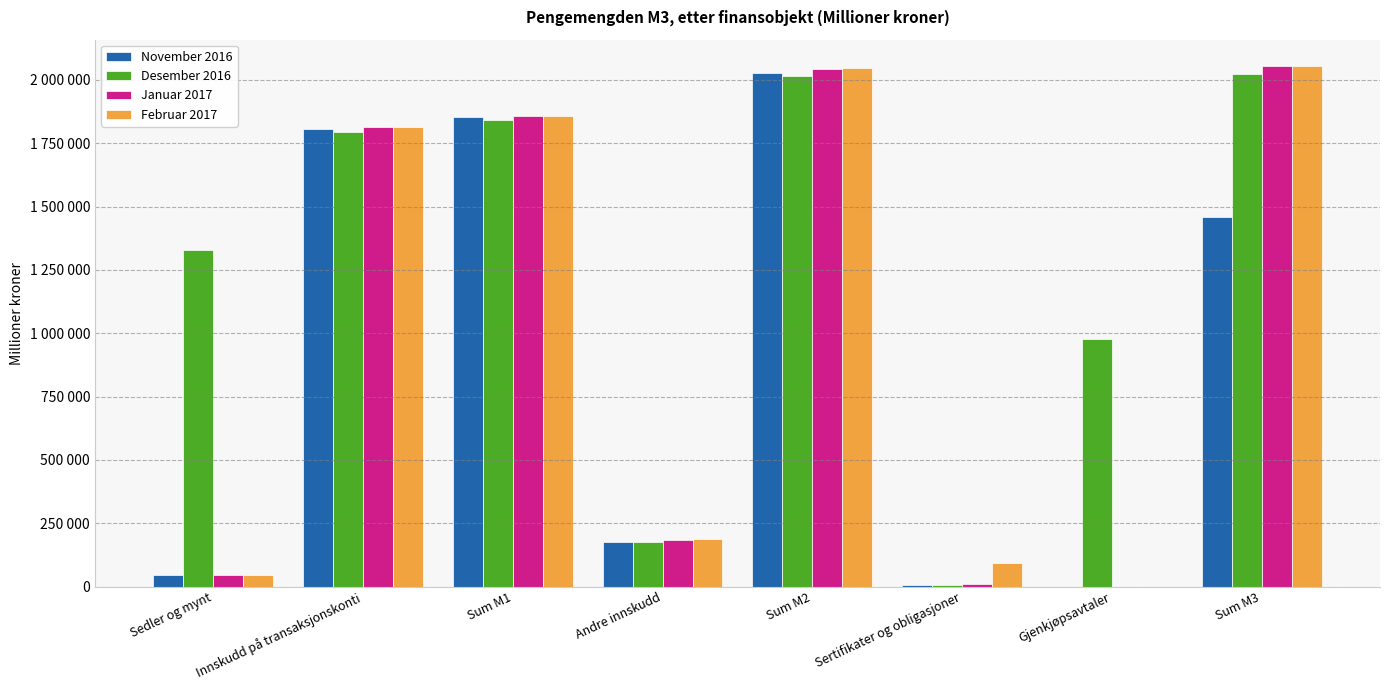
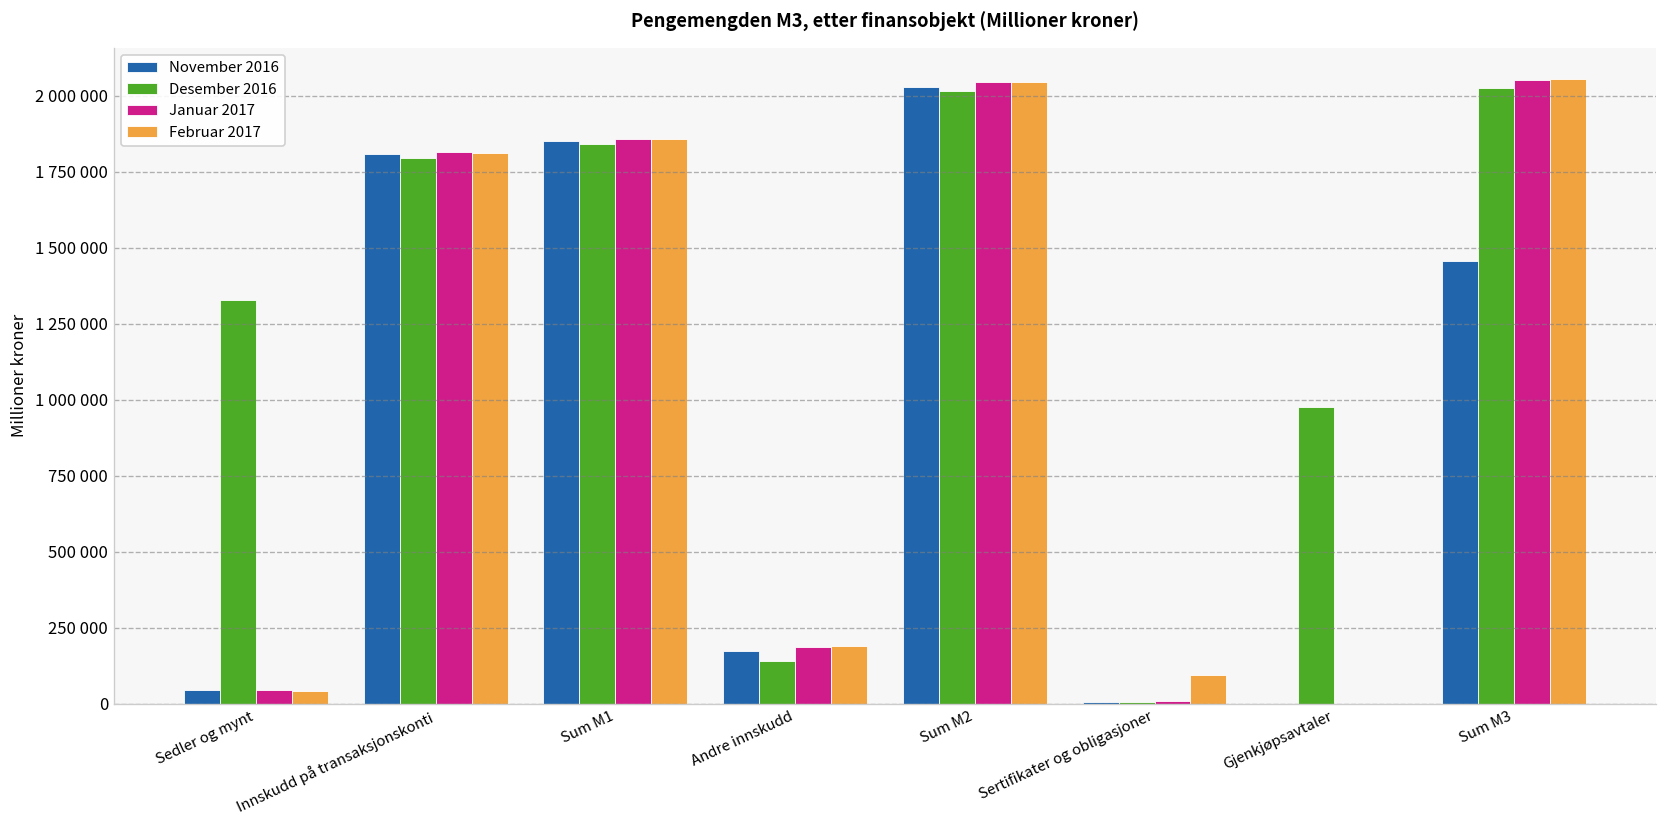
Desember 2016, Andre innskudd: 170000 -> 140000
